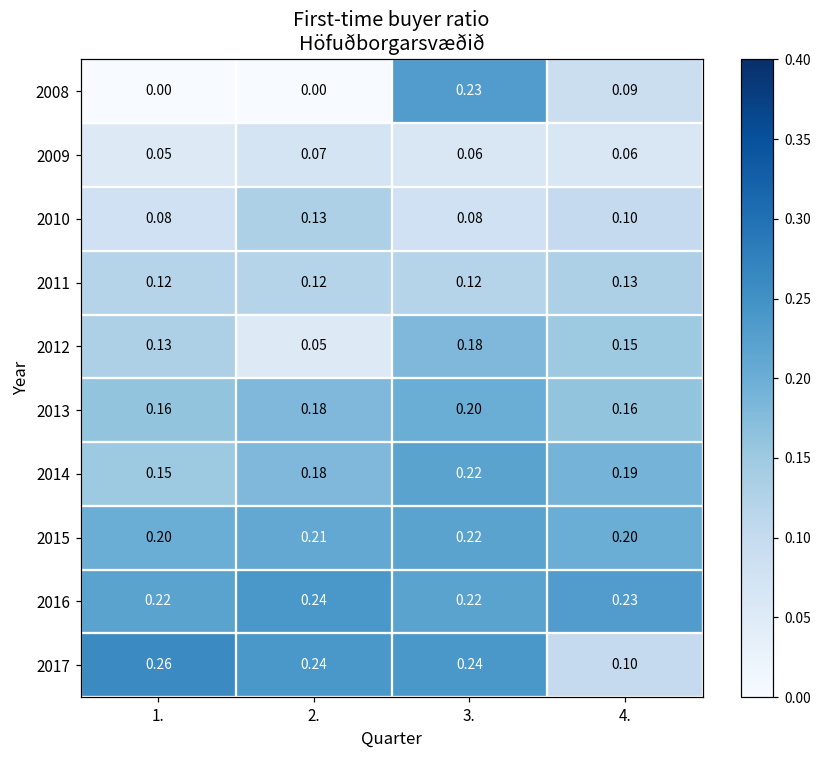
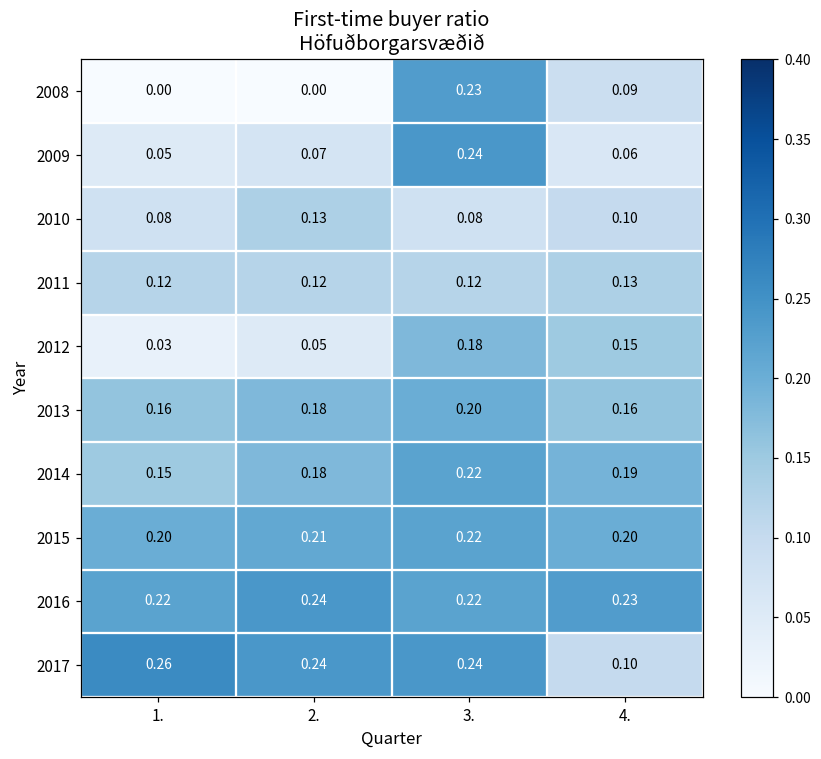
2009, 3.: 0.06 -> 0.24
2012, 1.: 0.13 -> 0.03
